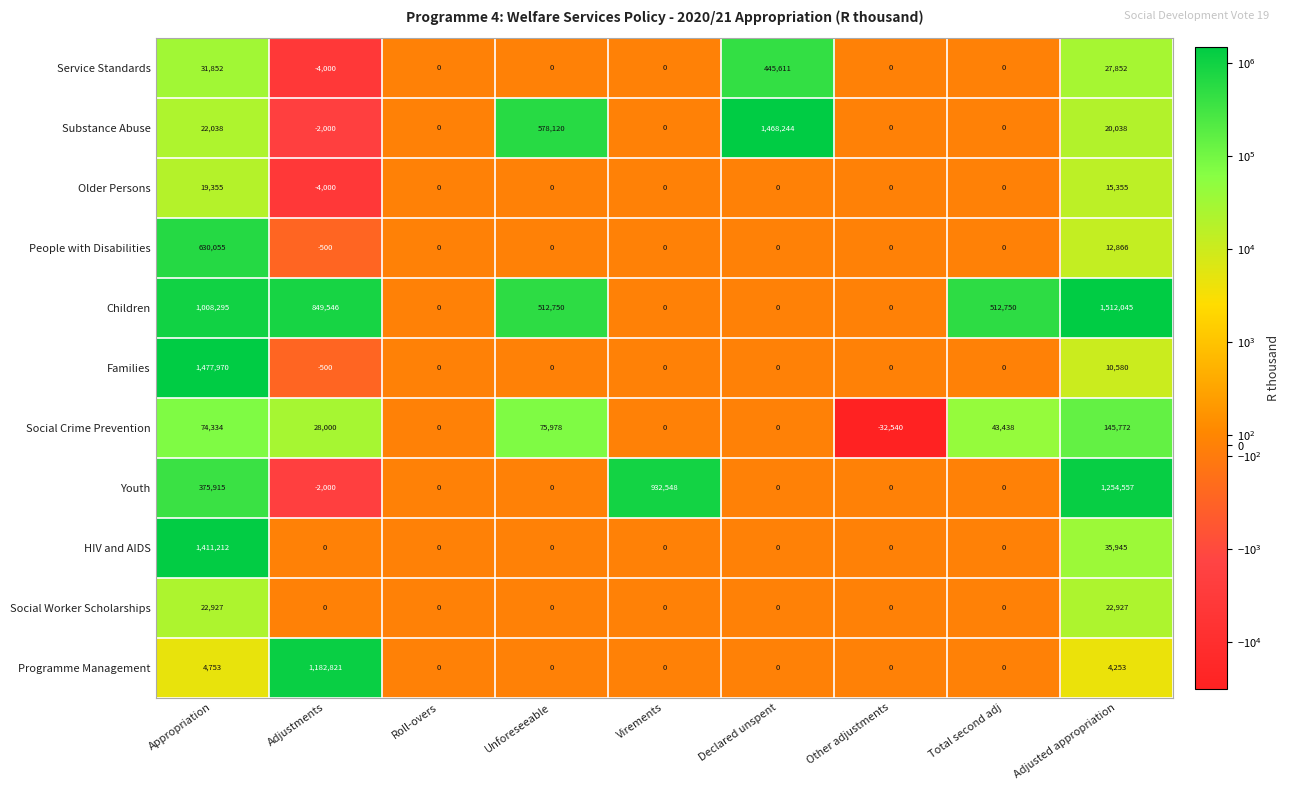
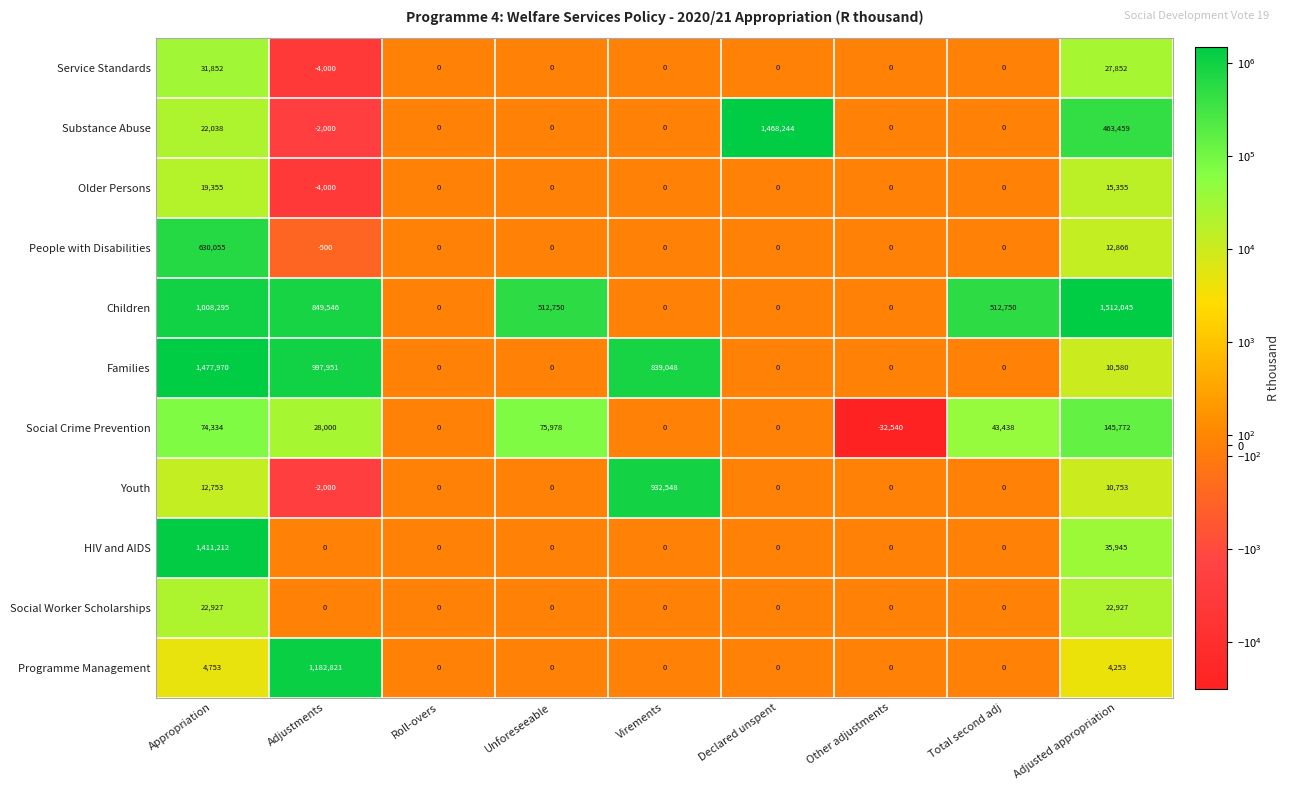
Service Standards, Declared unspent: 445,611 -> 0
Substance Abuse, Unforeseeable: 578,120 -> 0
Substance Abuse, Adjusted appropriation: 20,038 -> 463,459
Families, Adjustments: -500 -> 997,951
Families, Virements: 0 -> 839,048
Youth, Appropriation: 375,915 -> 12,753
Youth, Adjusted appropriation: 1,254,557 -> 10,753
